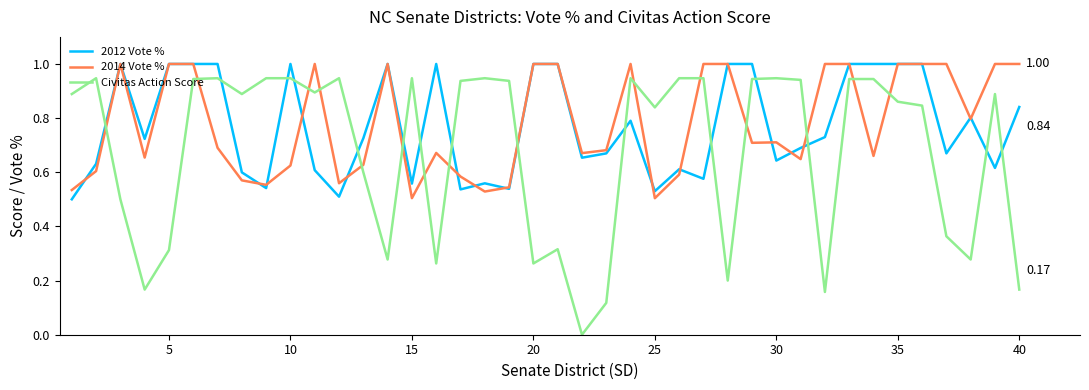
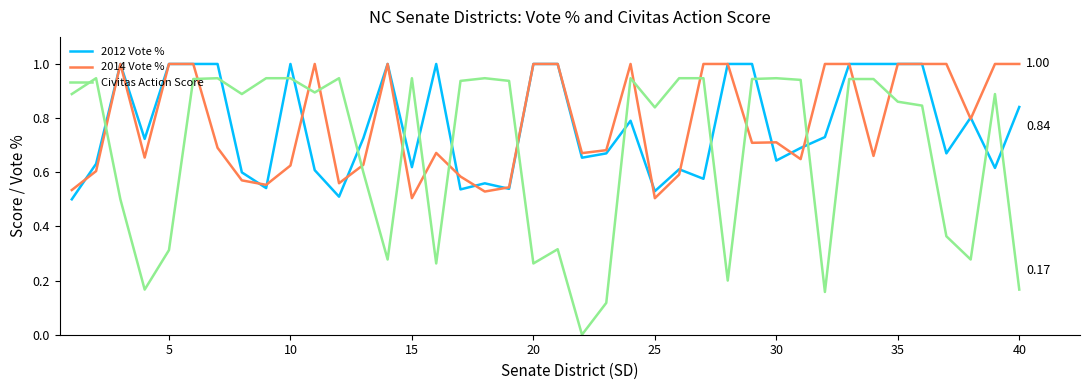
2012 Vote %, 15: 0.56 -> 0.62
